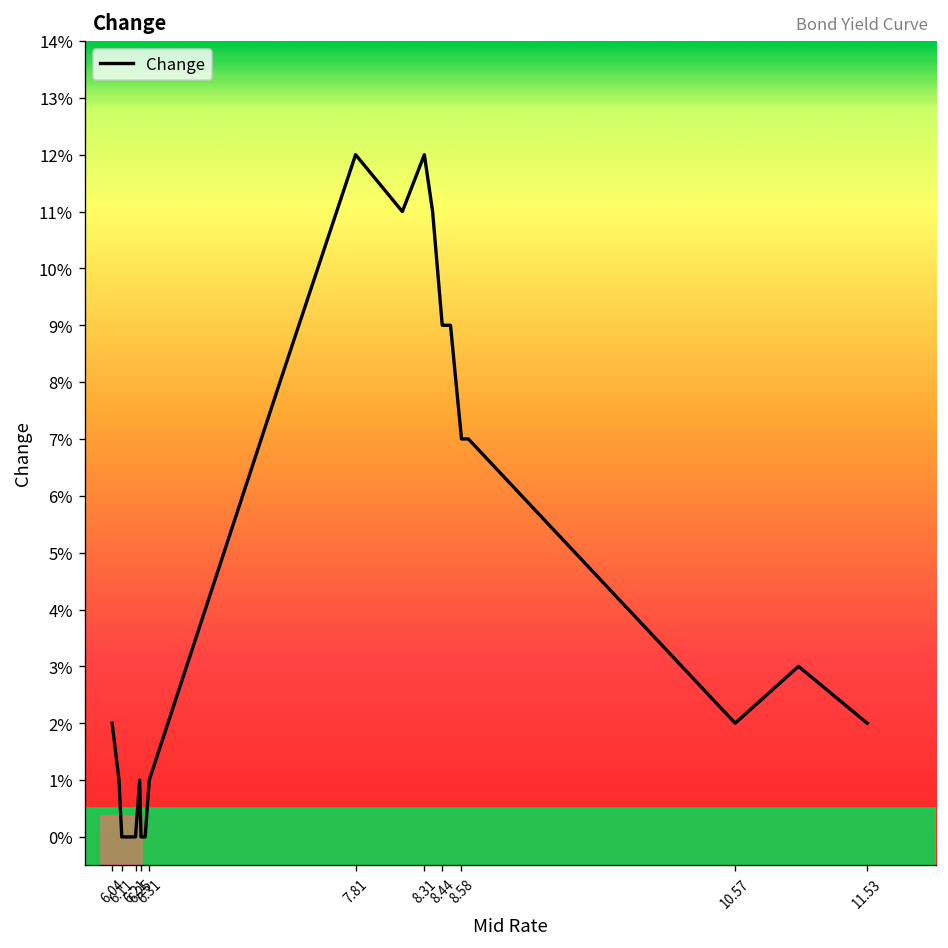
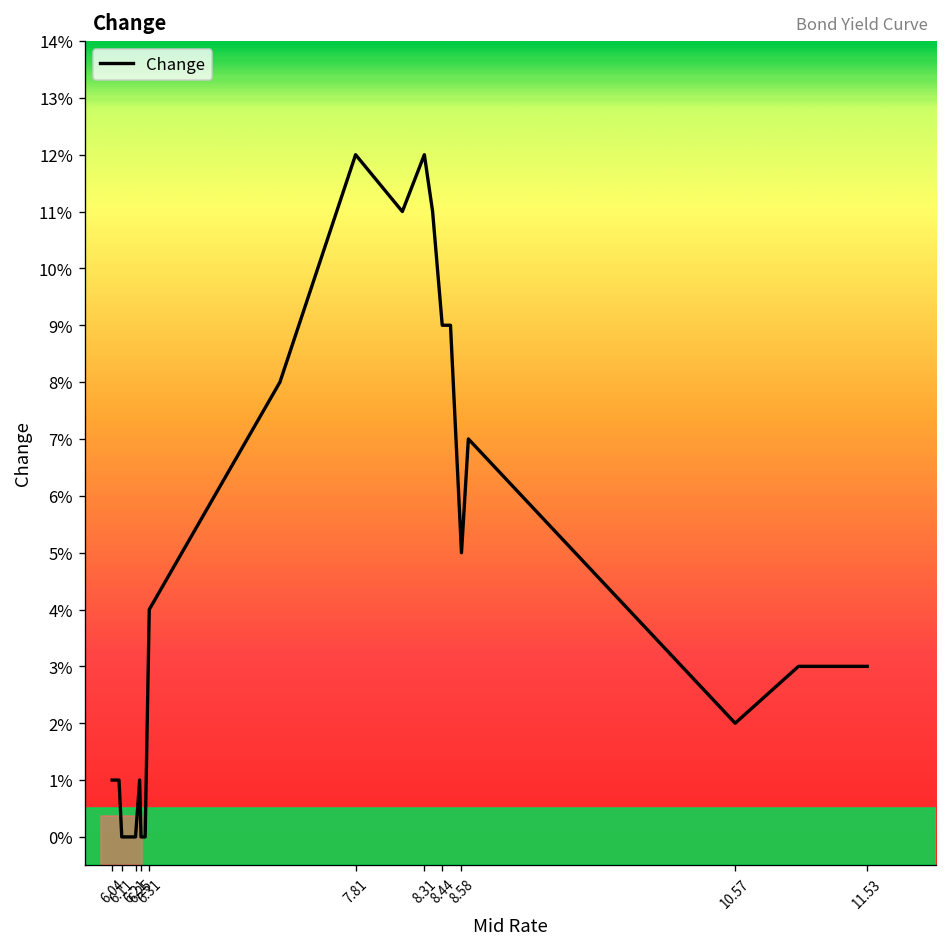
6.04: 2.0% -> 1.0%
6.31: 1.0% -> 4.0%
8.58: 7.0% -> 5.0%
11.53: 2.0% -> 3.0%
